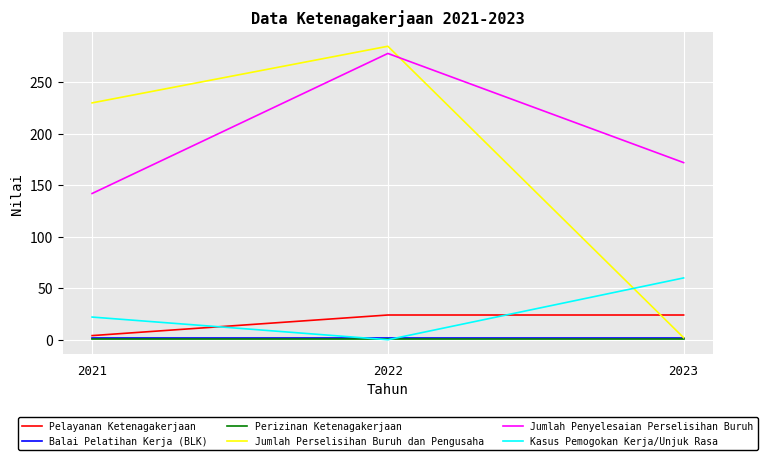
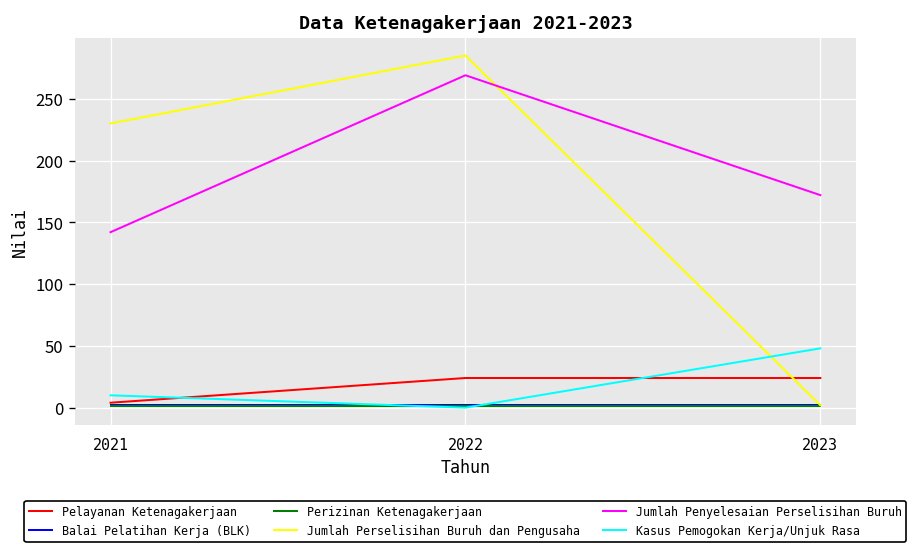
Kasus Pemogokan Kerja/Unjuk Rasa, 2021: 22 -> 10
Jumlah Penyelesaian Perselisihan Buruh, 2022: 278 -> 269
Kasus Pemogokan Kerja/Unjuk Rasa, 2023: 60 -> 48
